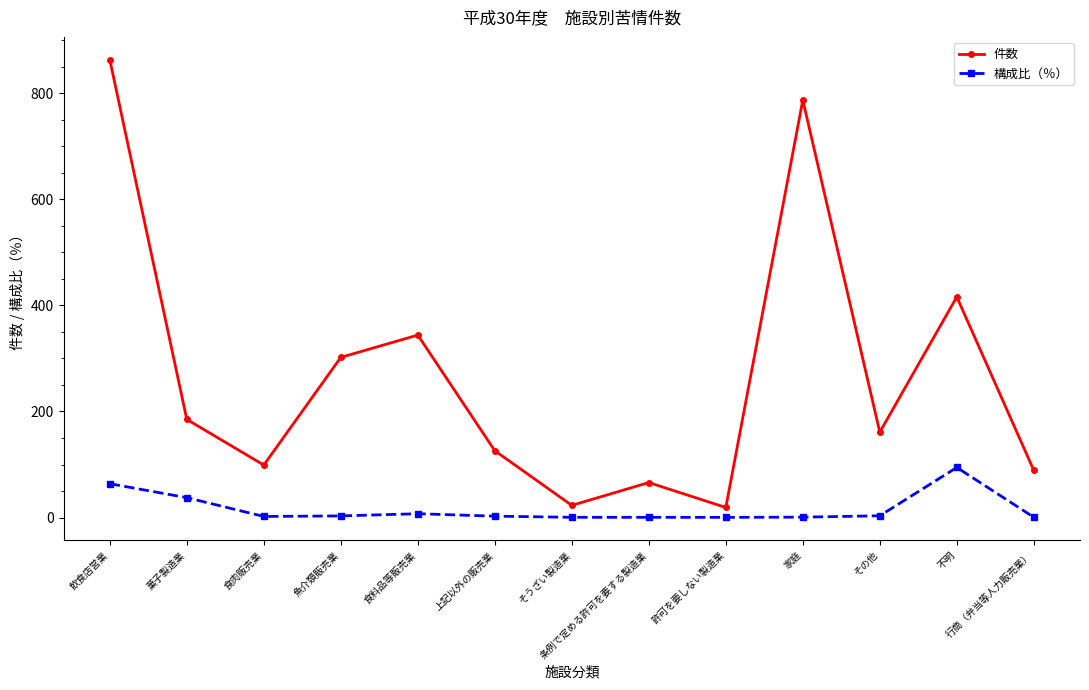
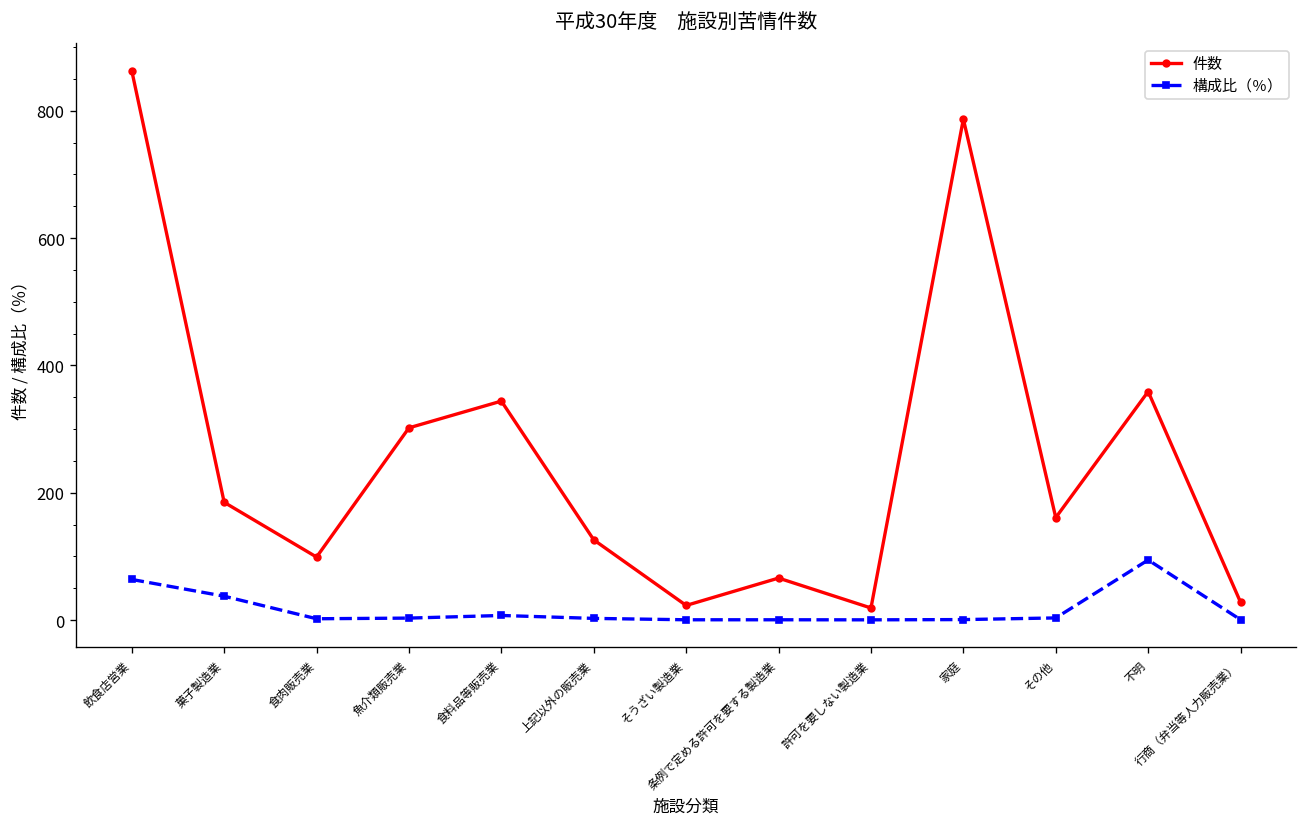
件数, 不明: 420 -> 360
件数, 行商（弁当等人力販売業）: 90 -> 30
